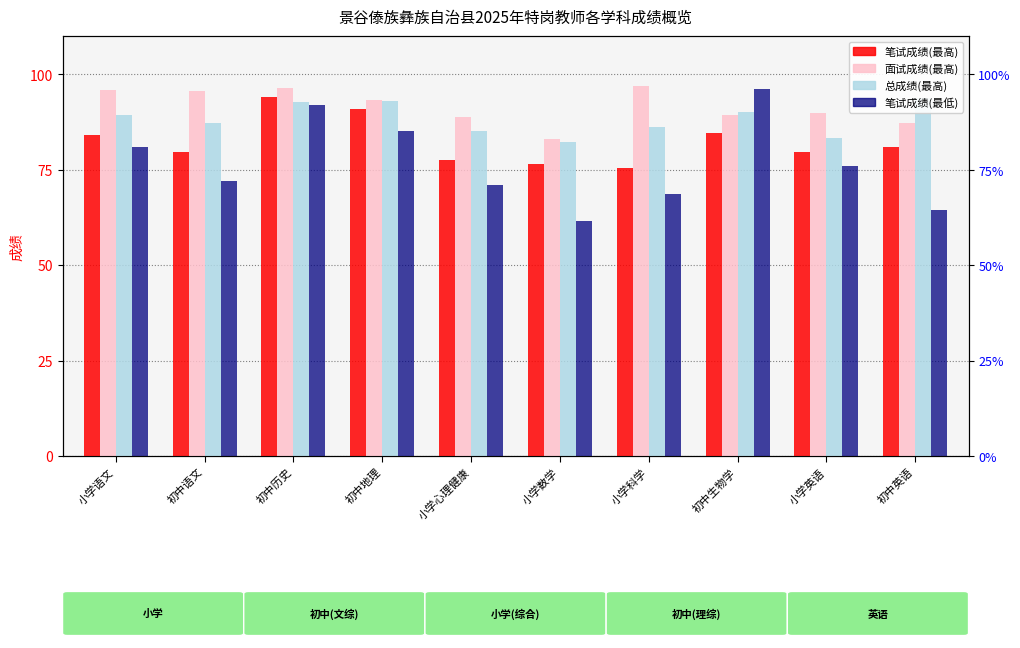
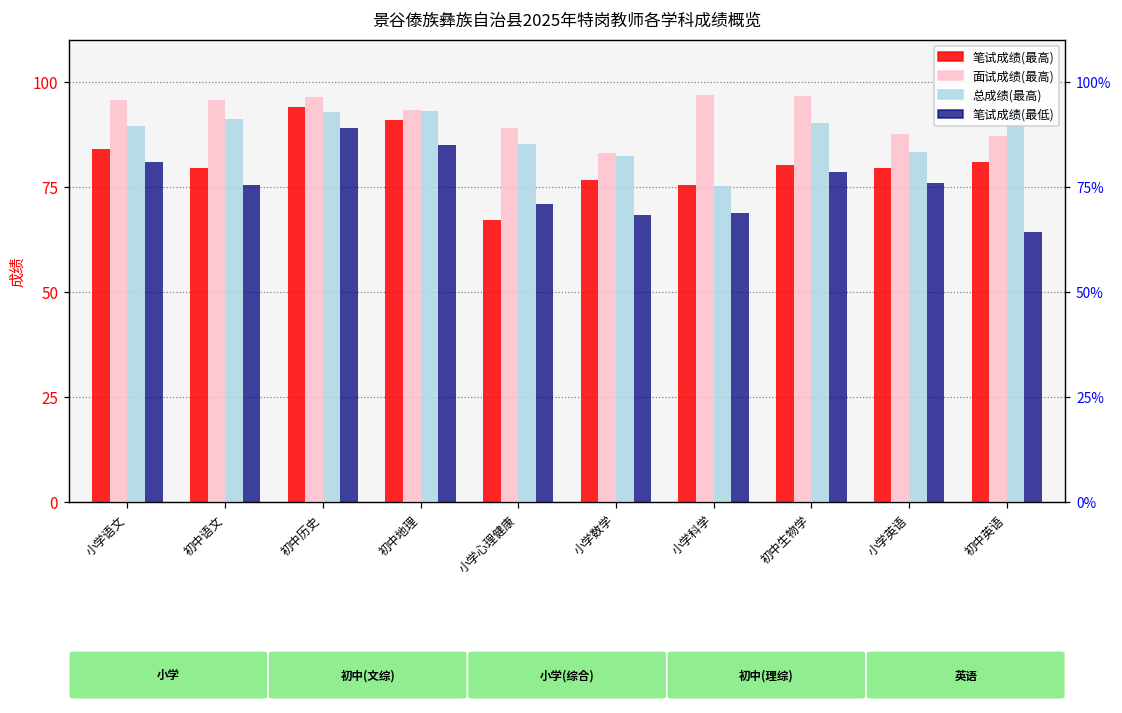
总成绩(最高), 初中语文: 87 -> 91
笔试成绩(最低), 初中语文: 72 -> 76
笔试成绩(最低), 初中历史: 92 -> 89
笔试成绩(最高), 小学心理健康: 78 -> 67
笔试成绩(最低), 小学数学: 62 -> 68
总成绩(最高), 小学科学: 86 -> 75
笔试成绩(最高), 初中生物学: 85 -> 80
面试成绩(最高), 初中生物学: 89 -> 97
笔试成绩(最低), 初中生物学: 96 -> 79
面试成绩(最高), 小学英语: 90 -> 88
